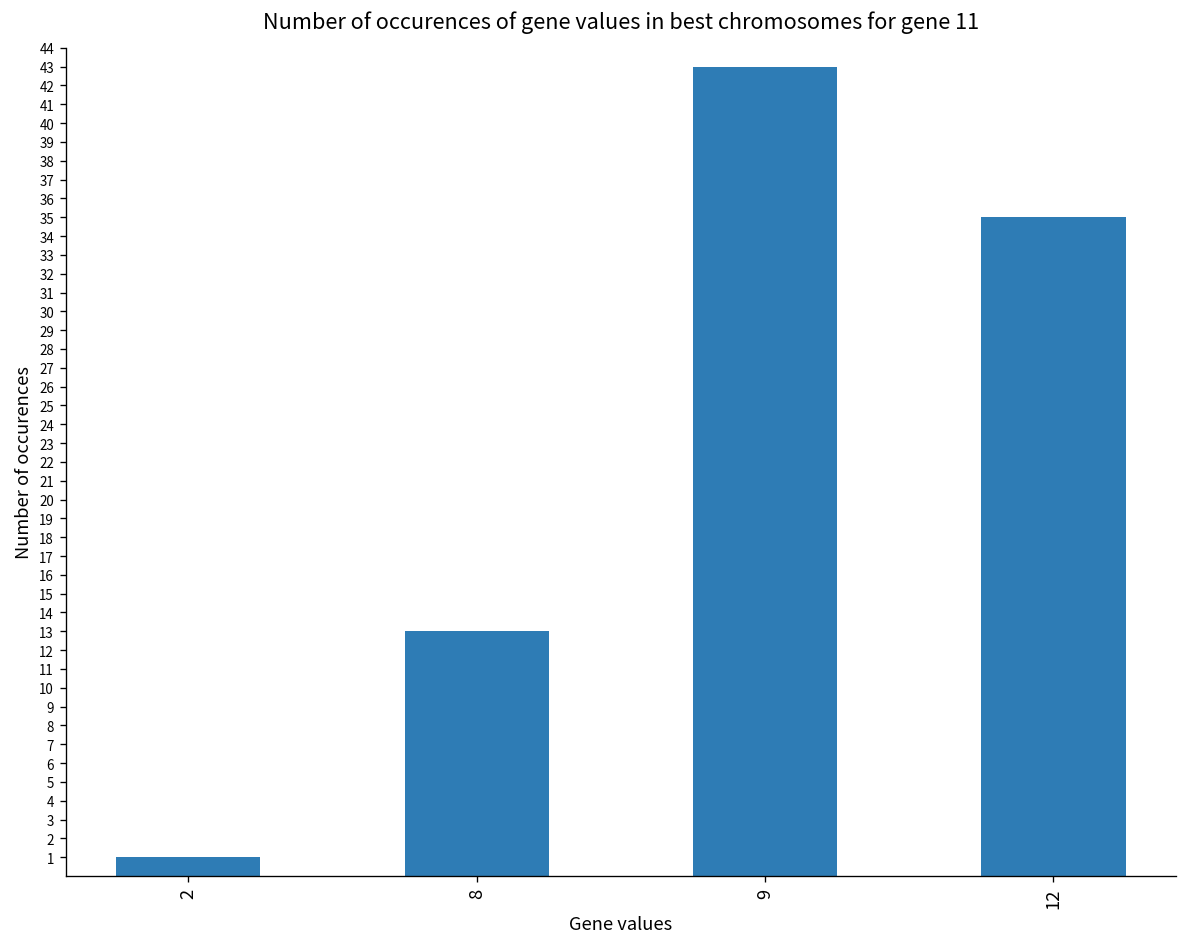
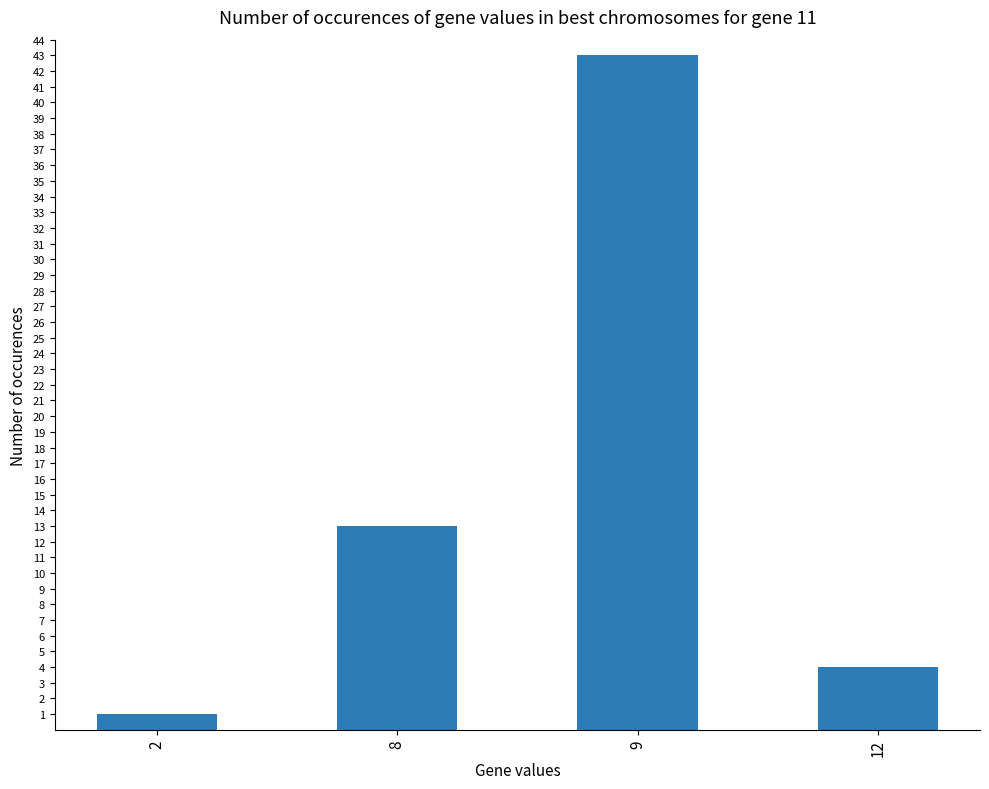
12: 35 -> 4
